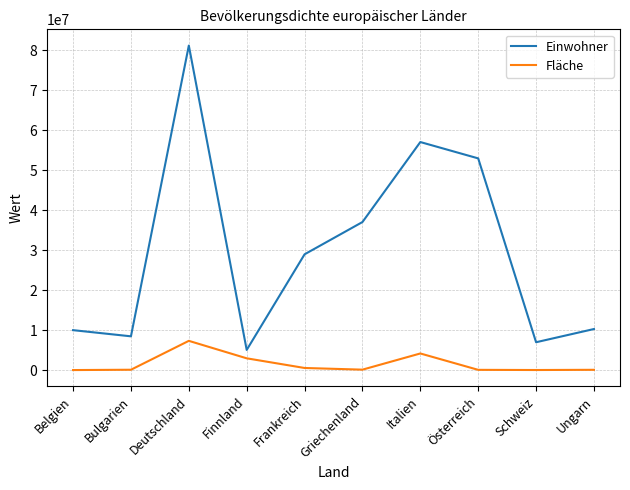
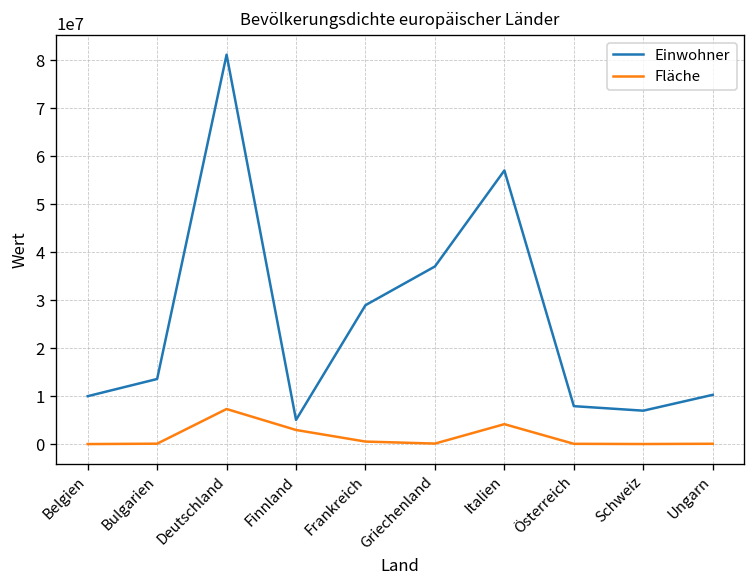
Einwohner, Bulgarien: 8000000 -> 14000000
Einwohner, Österreich: 53000000 -> 8000000
